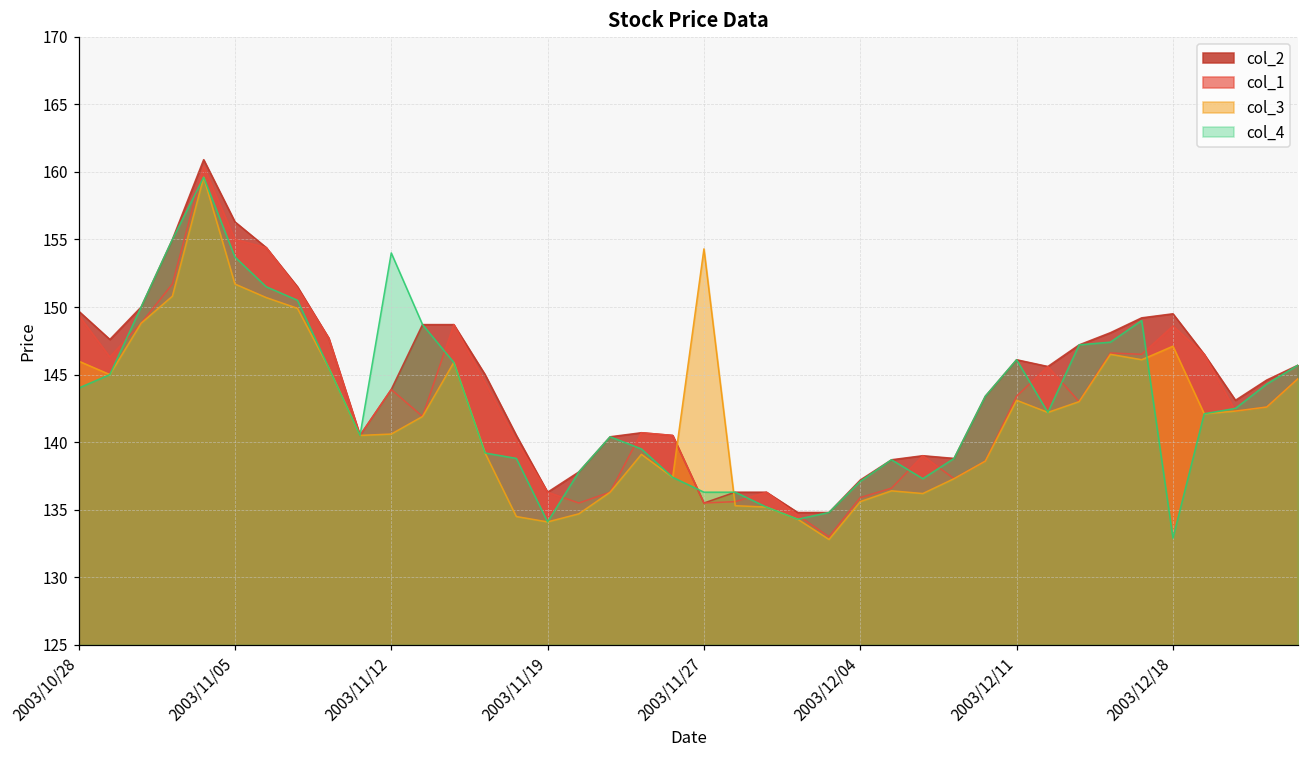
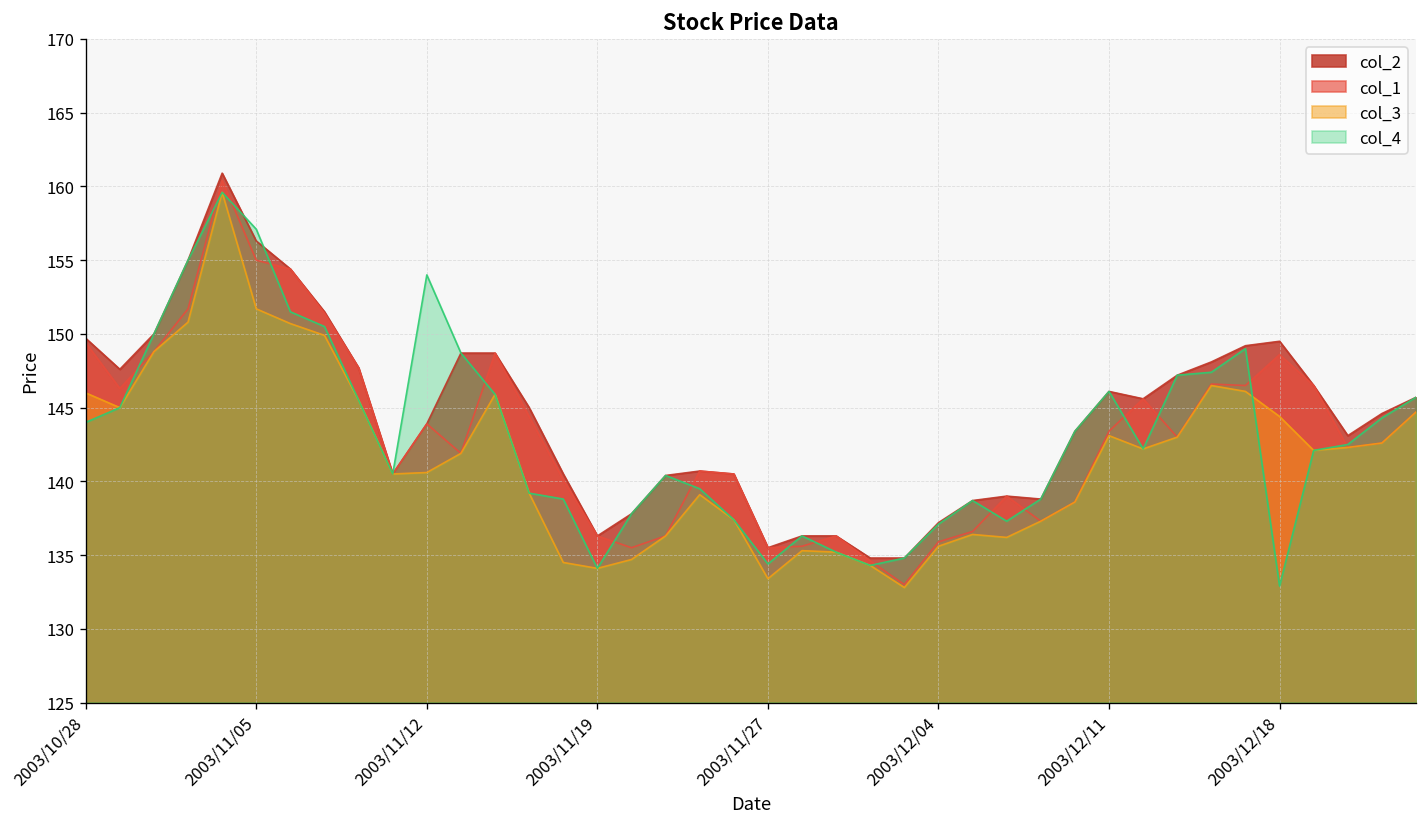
col_4, 2003/11/05: 153.7 -> 157.1
col_3, 2003/11/27: 154.3 -> 133.4
col_4, 2003/11/27: 136.3 -> 134.4
col_3, 2003/12/18: 147.1 -> 144.4
